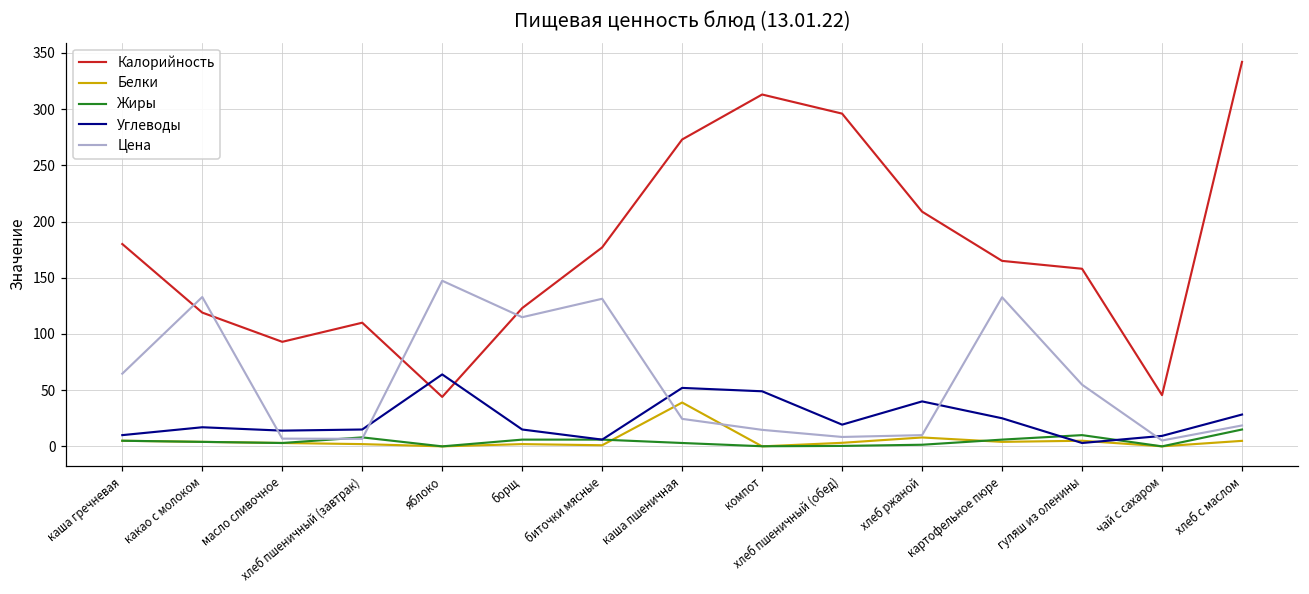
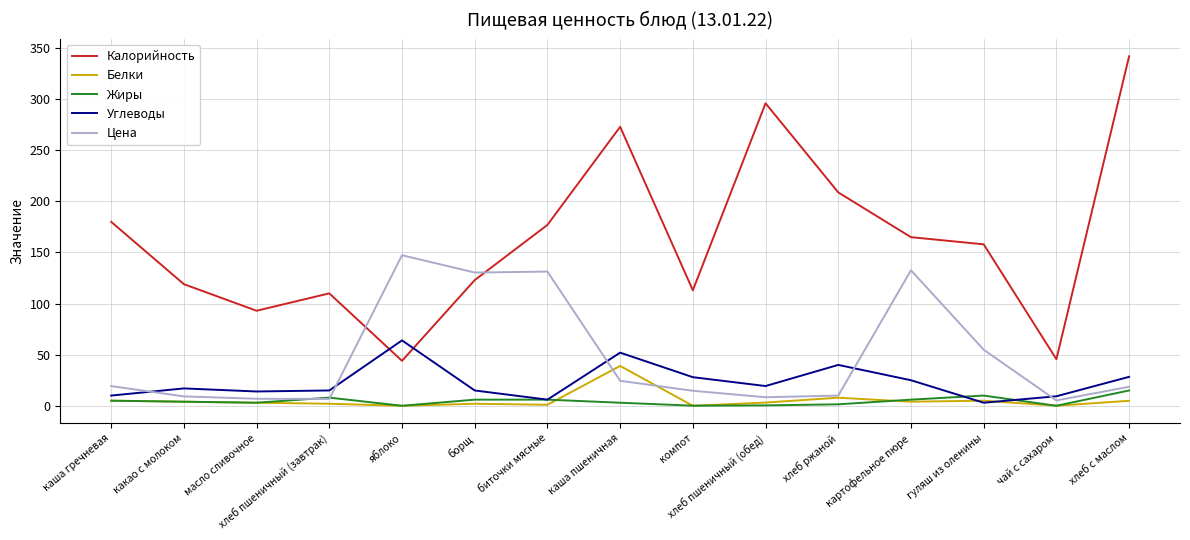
Цена, каша гречневая: 65 -> 19
Цена, какао с молоком: 133 -> 9
Цена, борщ: 115 -> 130
Калорийность, компот: 313 -> 113
Углеводы, компот: 49 -> 28
